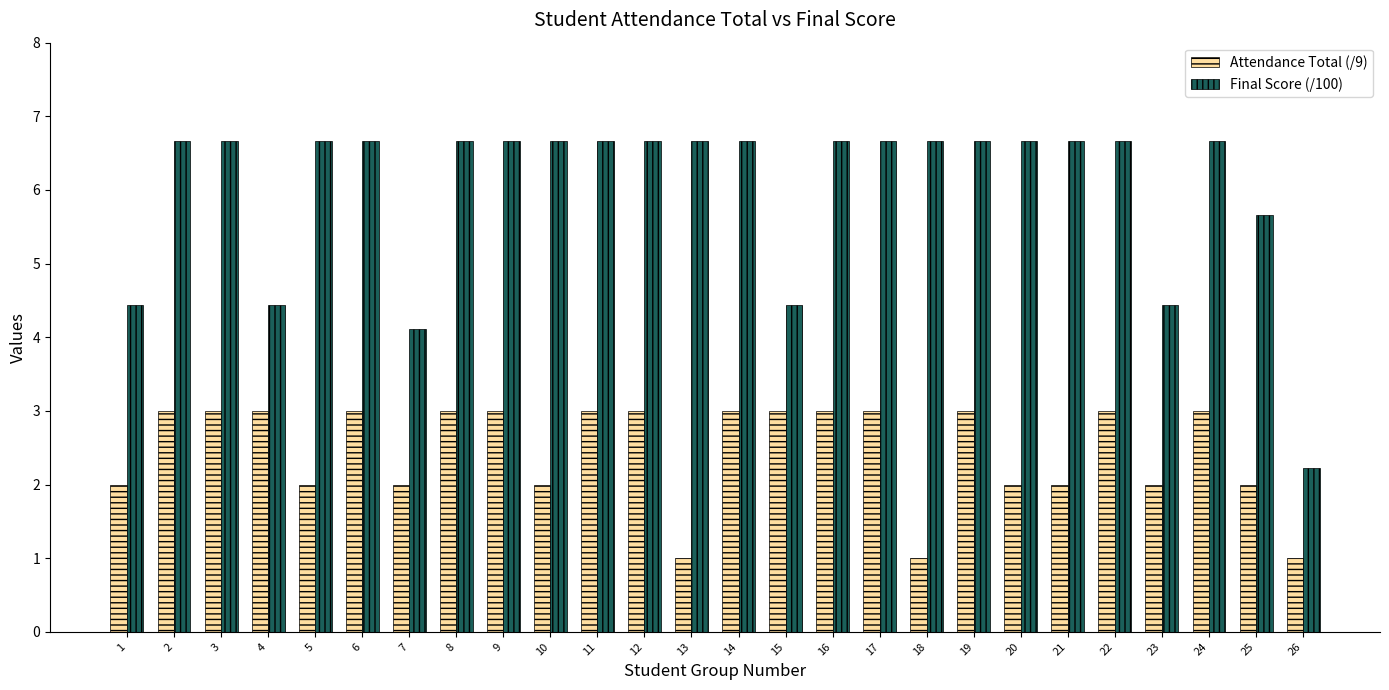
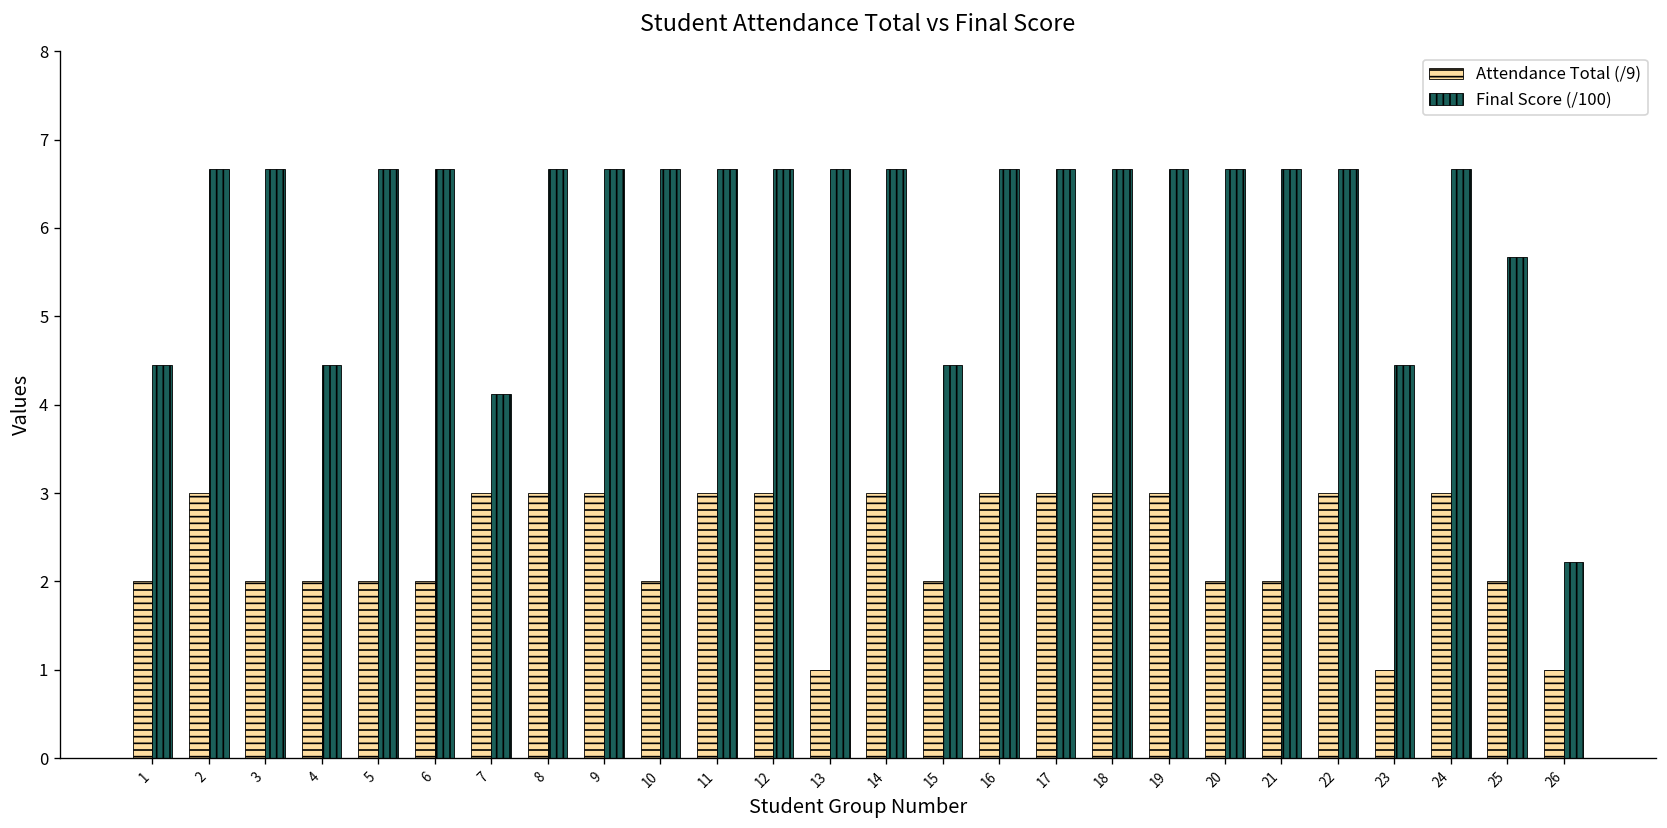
Attendance Total (/9), 3: 3 -> 2
Attendance Total (/9), 4: 3 -> 2
Attendance Total (/9), 6: 3 -> 2
Attendance Total (/9), 7: 2 -> 3
Attendance Total (/9), 15: 3 -> 2
Attendance Total (/9), 18: 1 -> 3
Attendance Total (/9), 23: 2 -> 1
